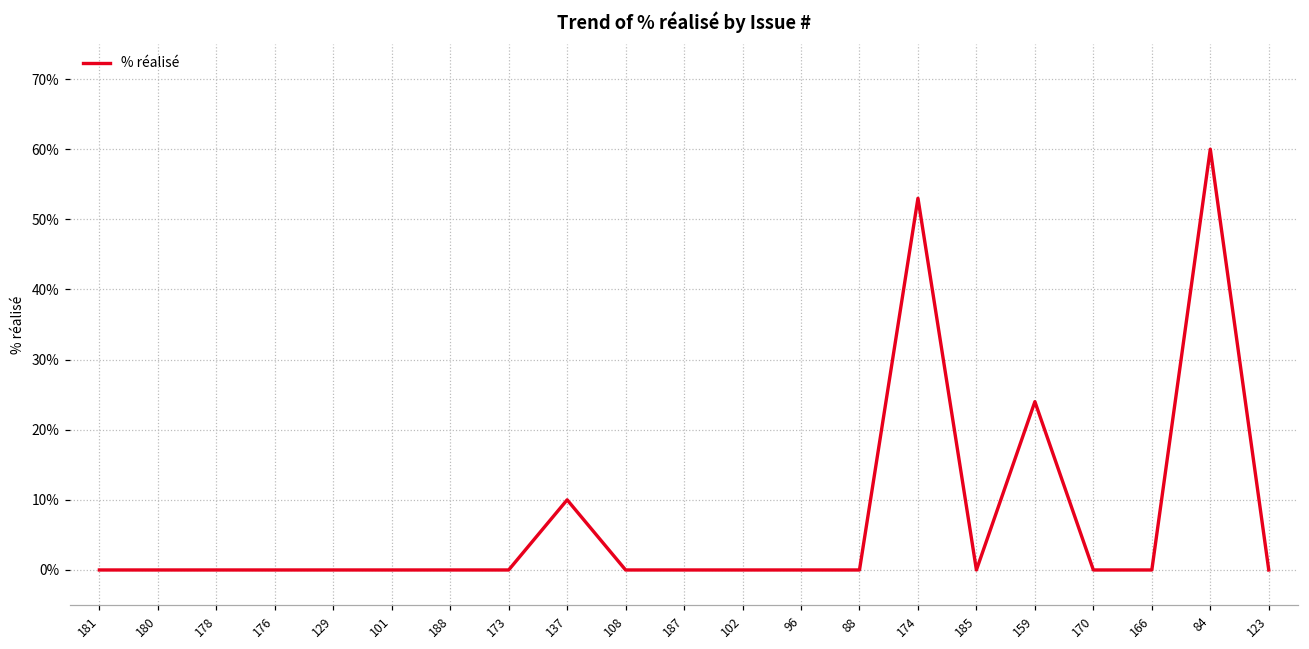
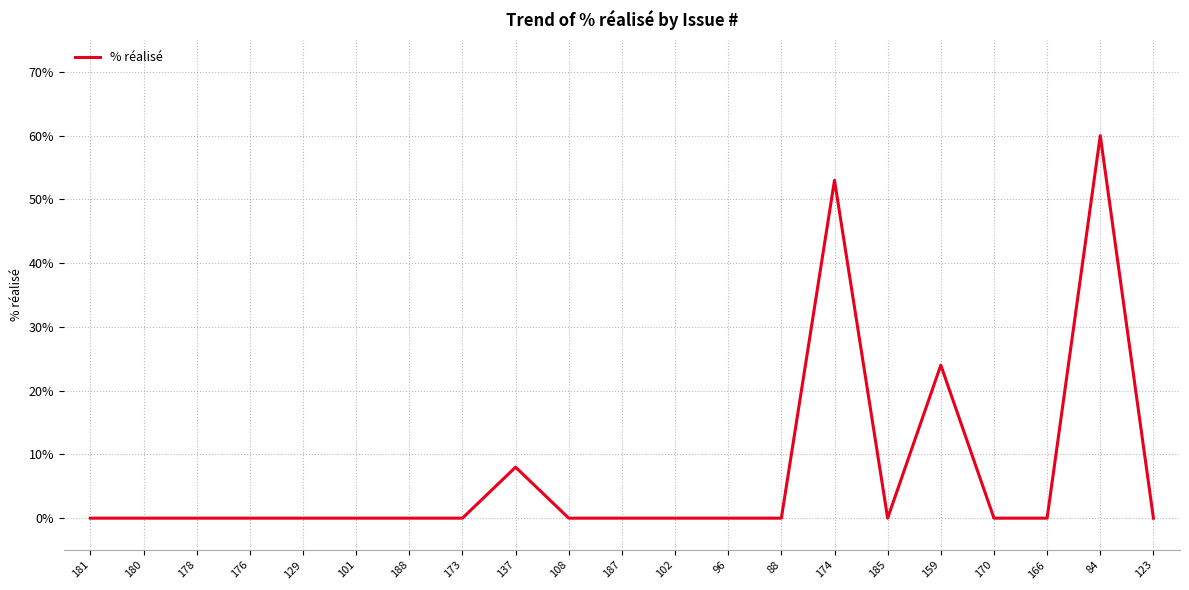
137: 10% -> 8%
